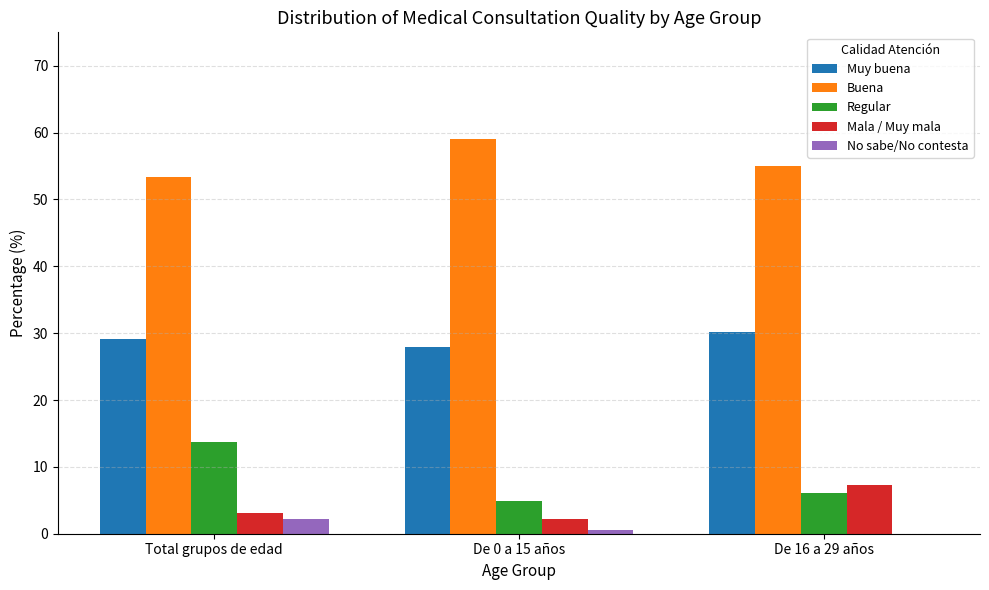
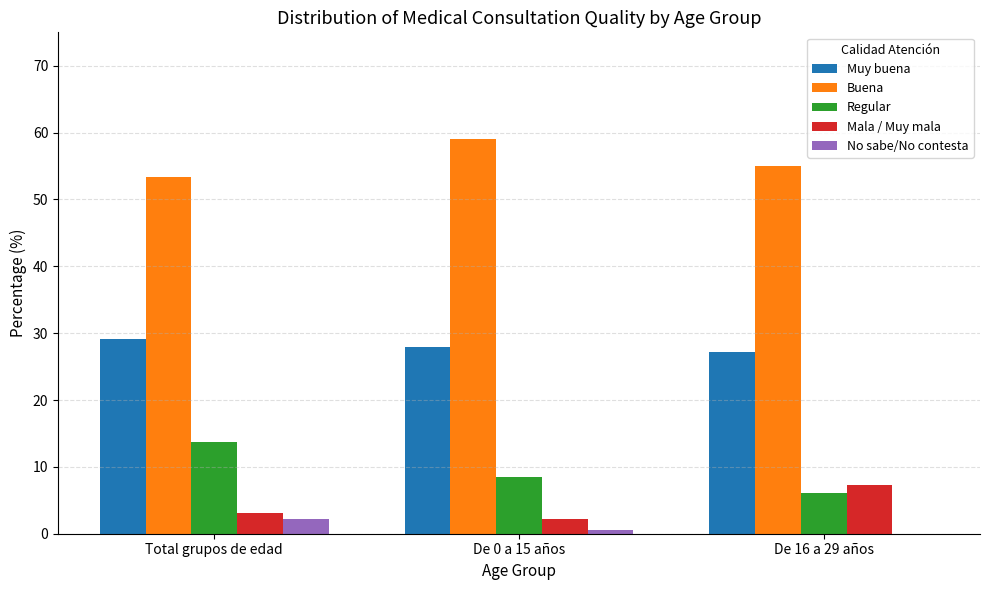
Regular, De 0 a 15 años: 5 -> 9
Muy buena, De 16 a 29 años: 30 -> 27
